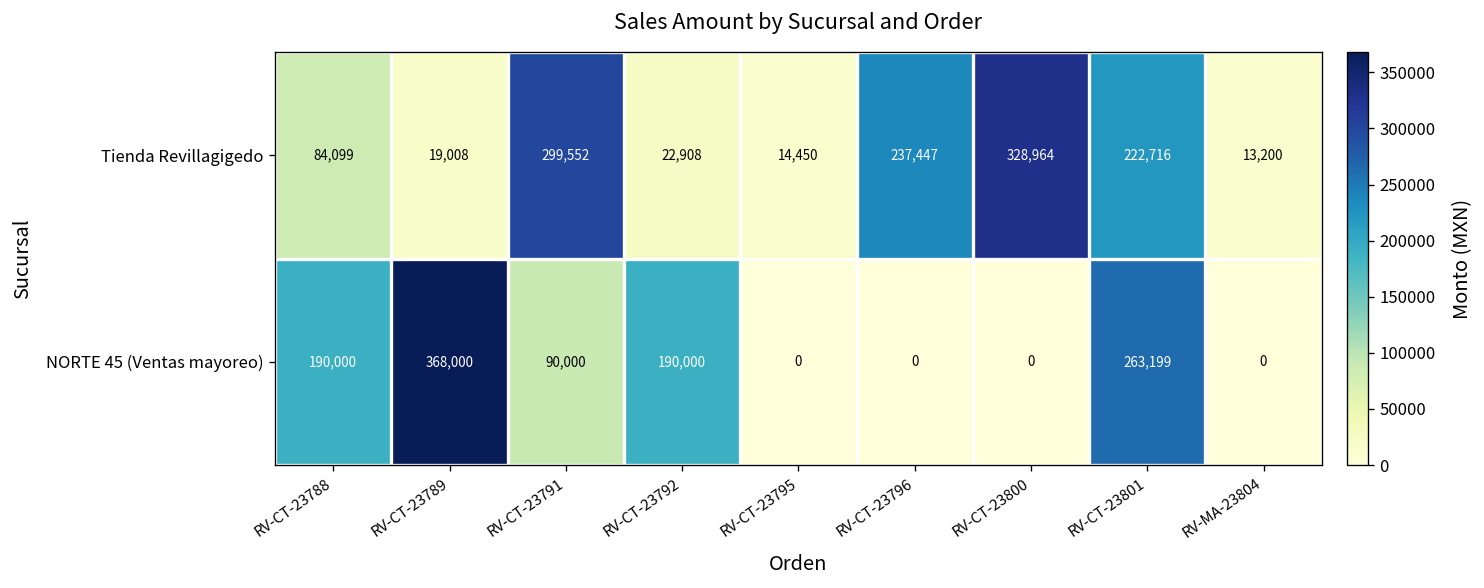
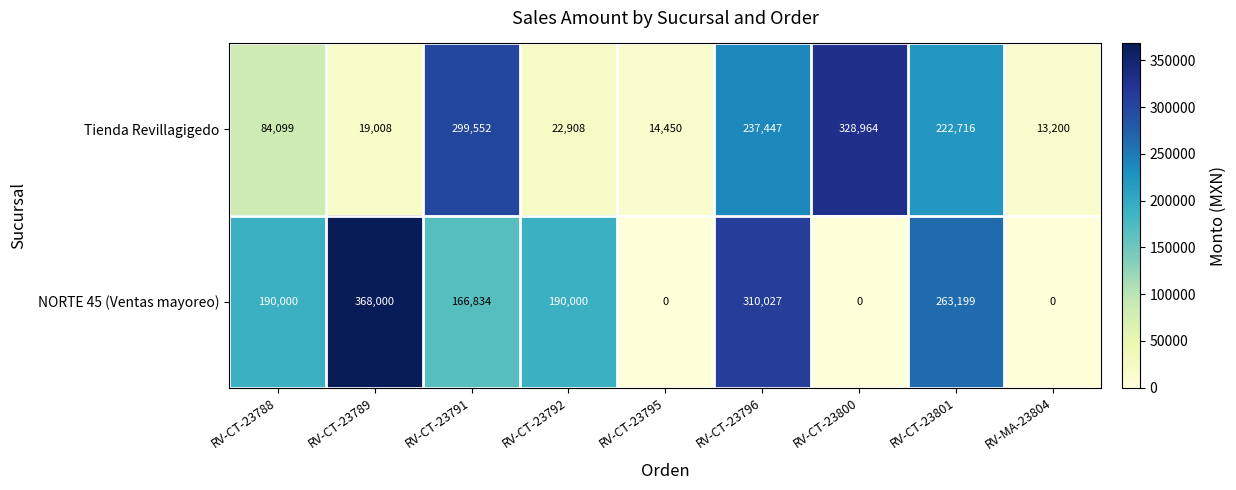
NORTE 45 (Ventas mayoreo), RV-CT-23791: 90,000 -> 166,834
NORTE 45 (Ventas mayoreo), RV-CT-23796: 0 -> 310,027
